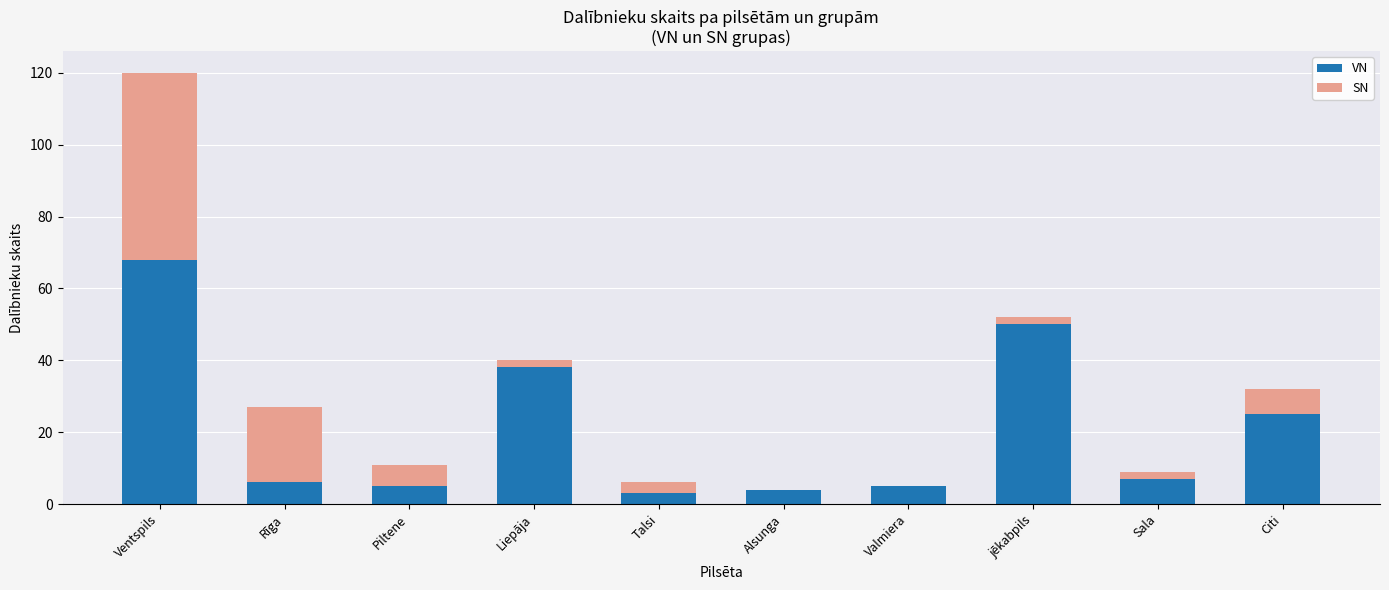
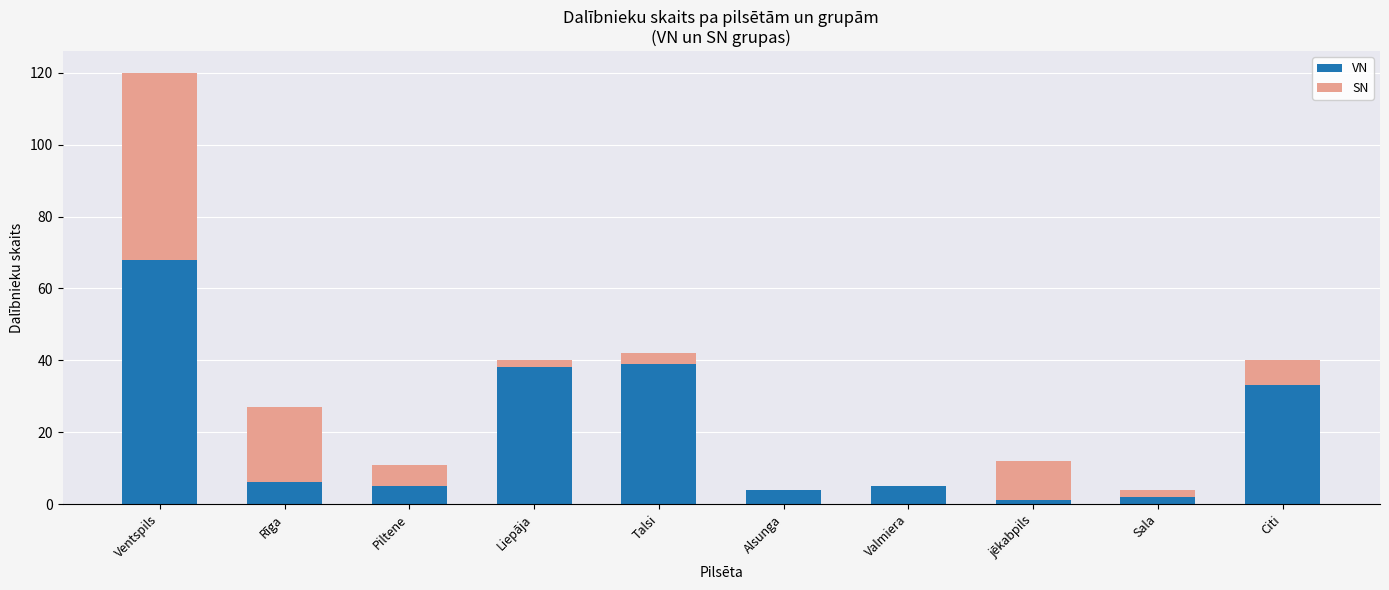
VN, Talsi: 3 -> 39
VN, jēkabpils: 50 -> 1
SN, jēkabpils: 2 -> 11
VN, Sala: 7 -> 2
VN, Citi: 25 -> 33
